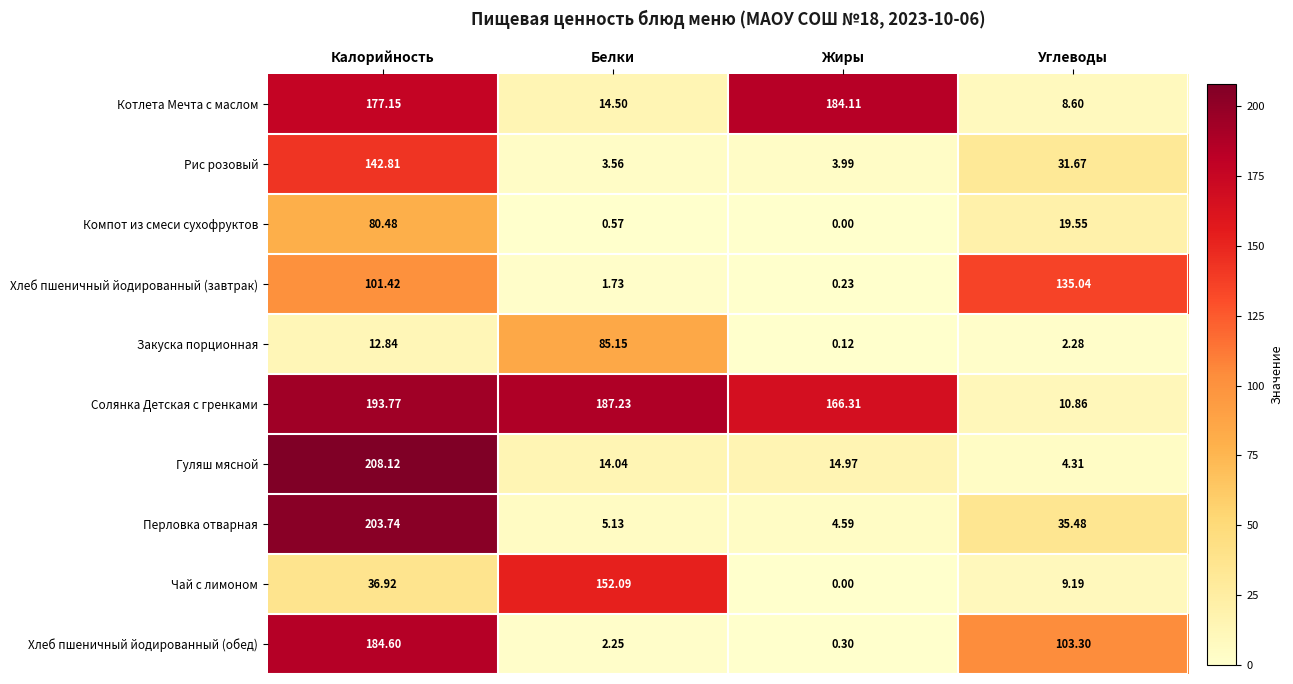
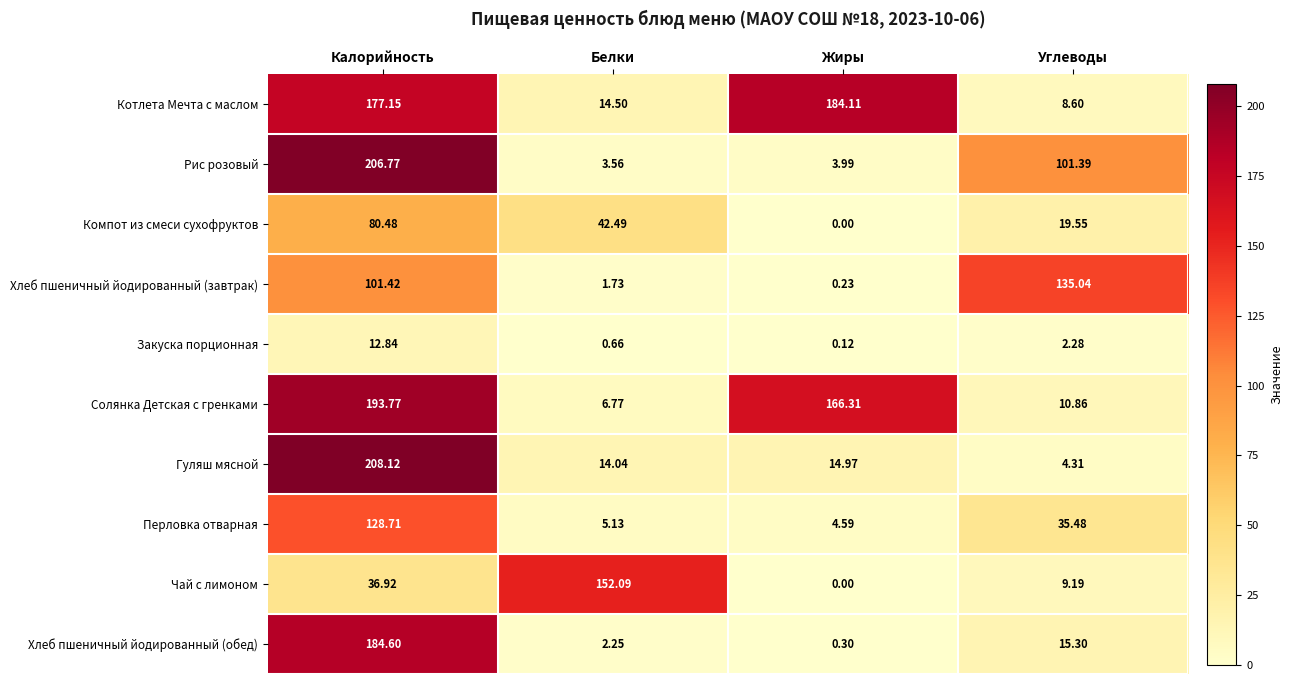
Рис розовый, Калорийность: 142.81 -> 206.77
Рис розовый, Углеводы: 31.67 -> 101.39
Компот из смеси сухофруктов, Белки: 0.57 -> 42.49
Закуска порционная, Белки: 85.15 -> 0.66
Солянка Детская с гренками, Белки: 187.23 -> 6.77
Перловка отварная, Калорийность: 203.74 -> 128.71
Хлеб пшеничный йодированный (обед), Углеводы: 103.30 -> 15.30
